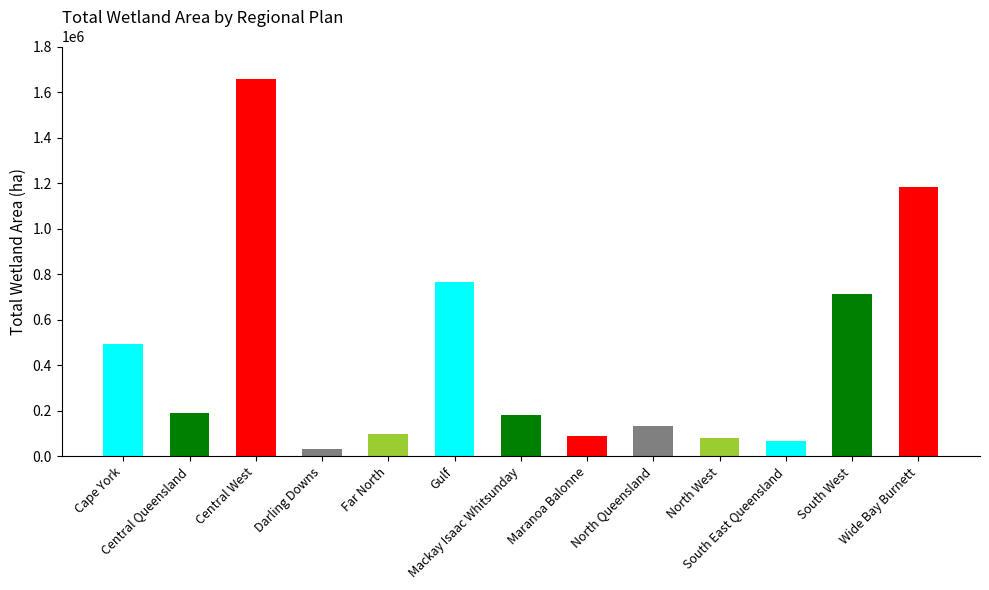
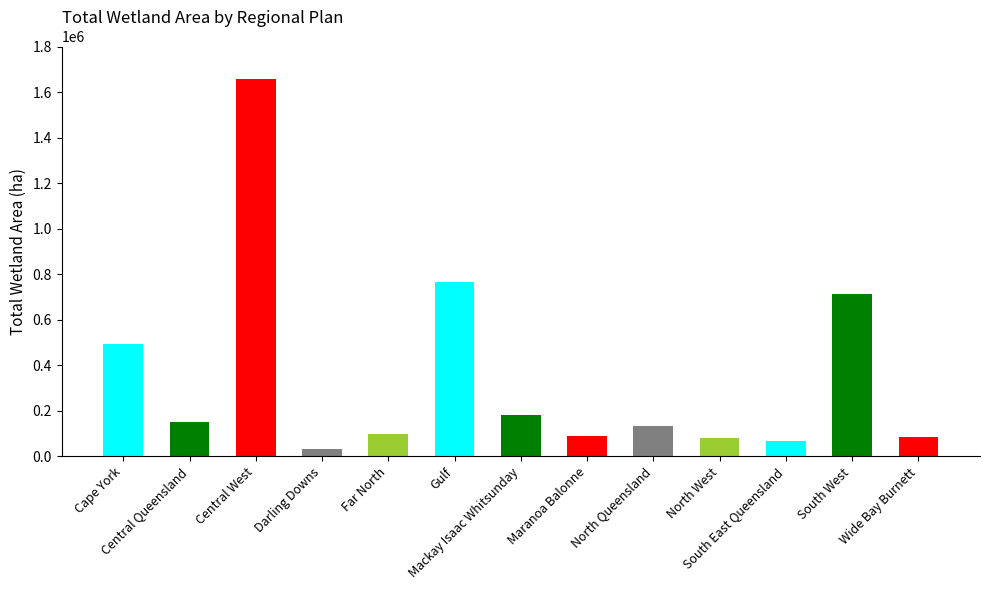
Central Queensland: 190000 -> 150000
Wide Bay Burnett: 1180000 -> 80000
